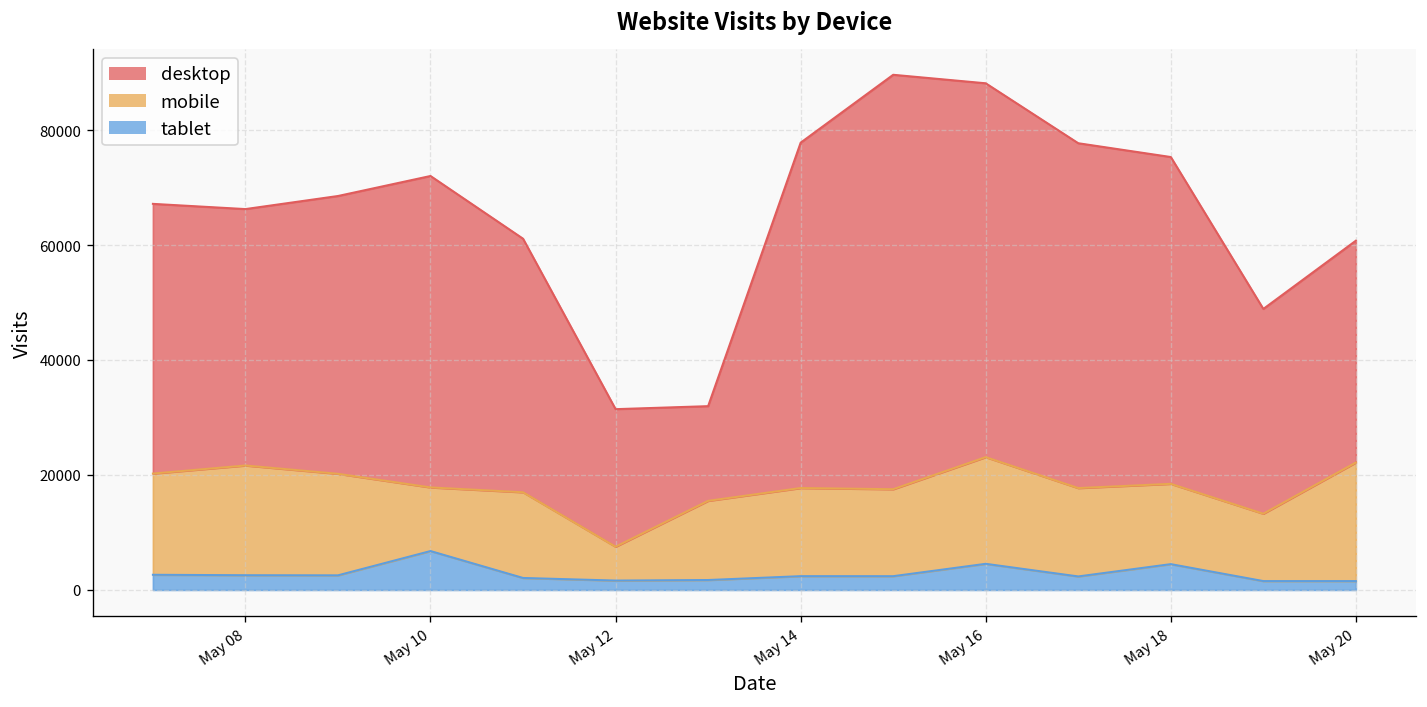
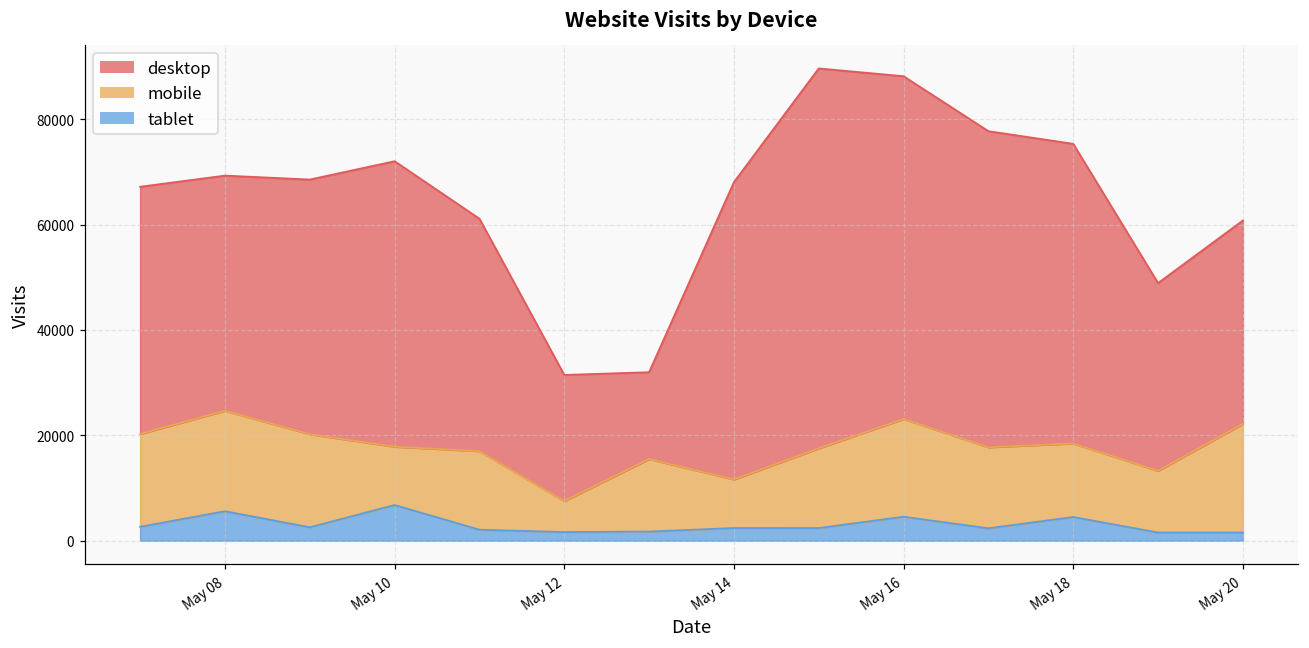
tablet, May 08: 3000 -> 6000
mobile, May 14: 15000 -> 9000
desktop, May 14: 60000 -> 56000
